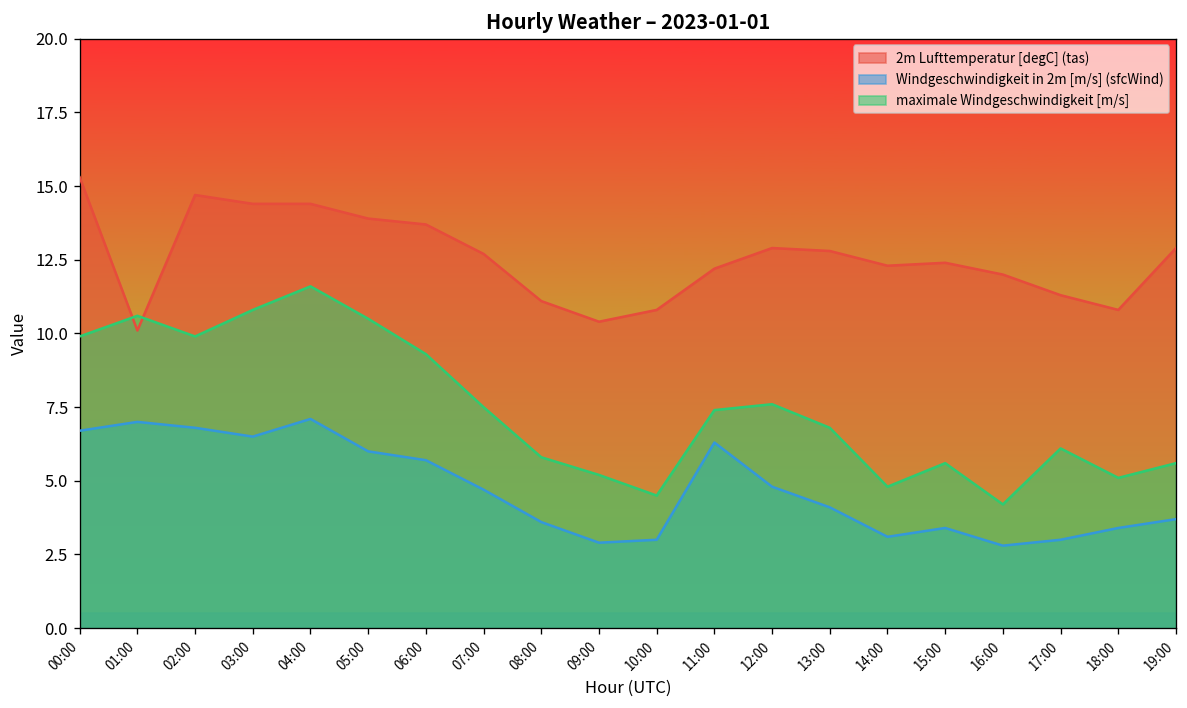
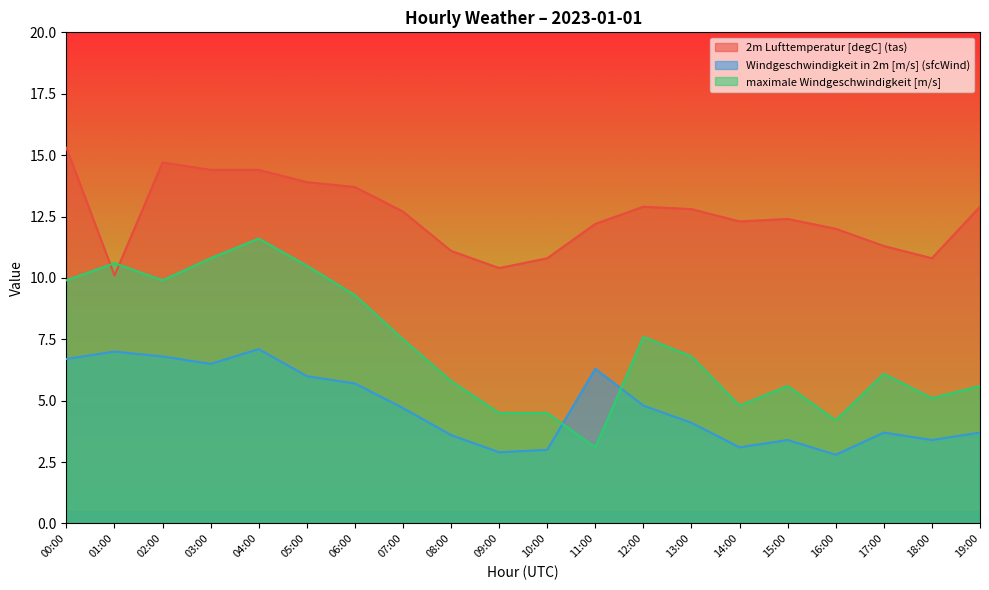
maximale Windgeschwindigkeit [m/s], 09:00: 5.2 -> 4.5
maximale Windgeschwindigkeit [m/s], 11:00: 7.4 -> 3.1
Windgeschwindigkeit in 2m [m/s] (sfcWind), 17:00: 3.0 -> 3.7
